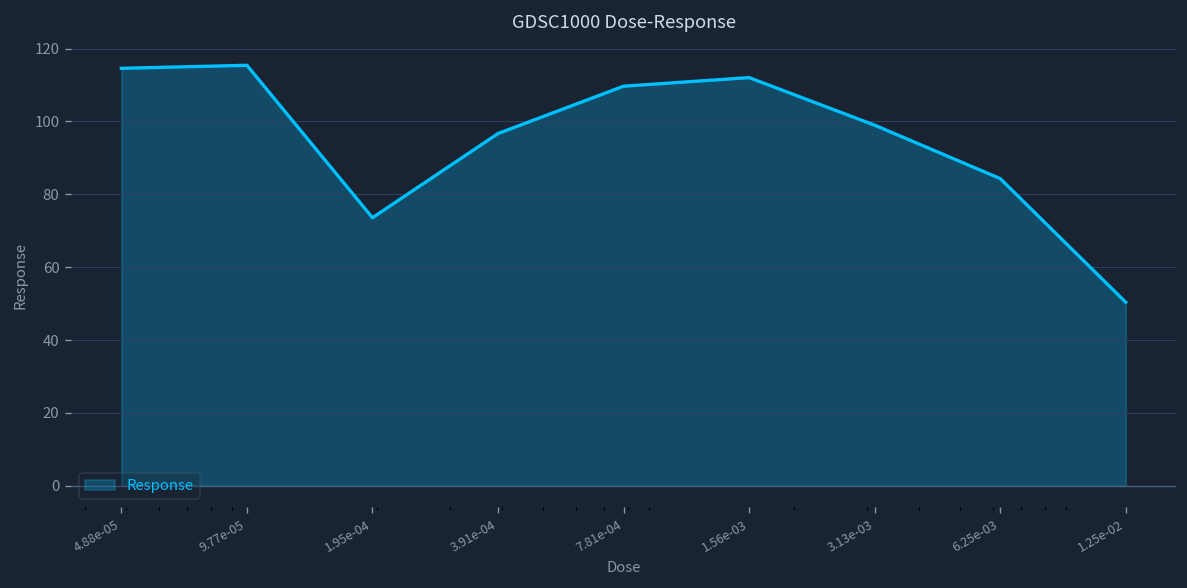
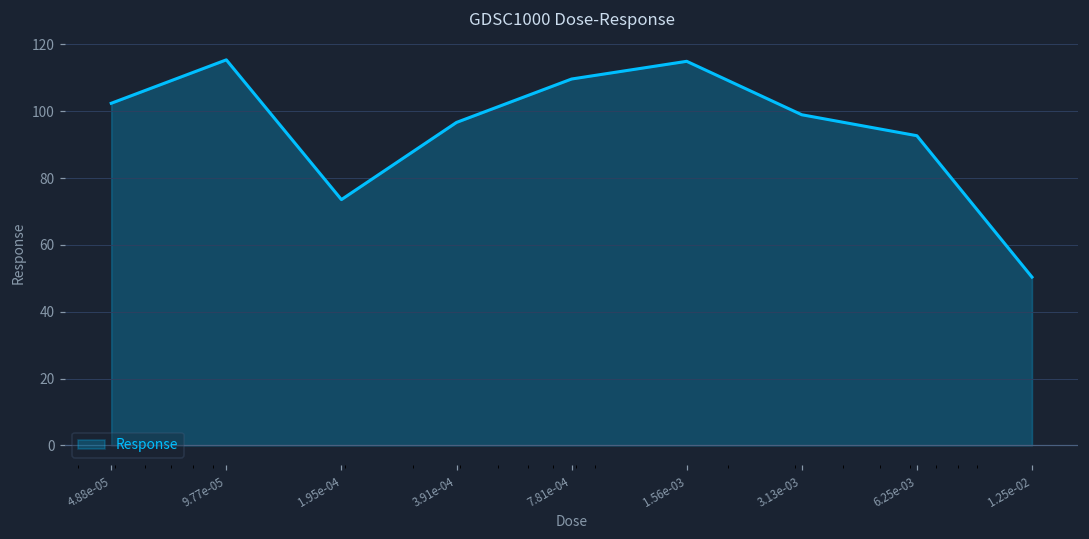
4.88e-05: 115 -> 102
1.56e-03: 112 -> 115
6.25e-03: 84 -> 93
